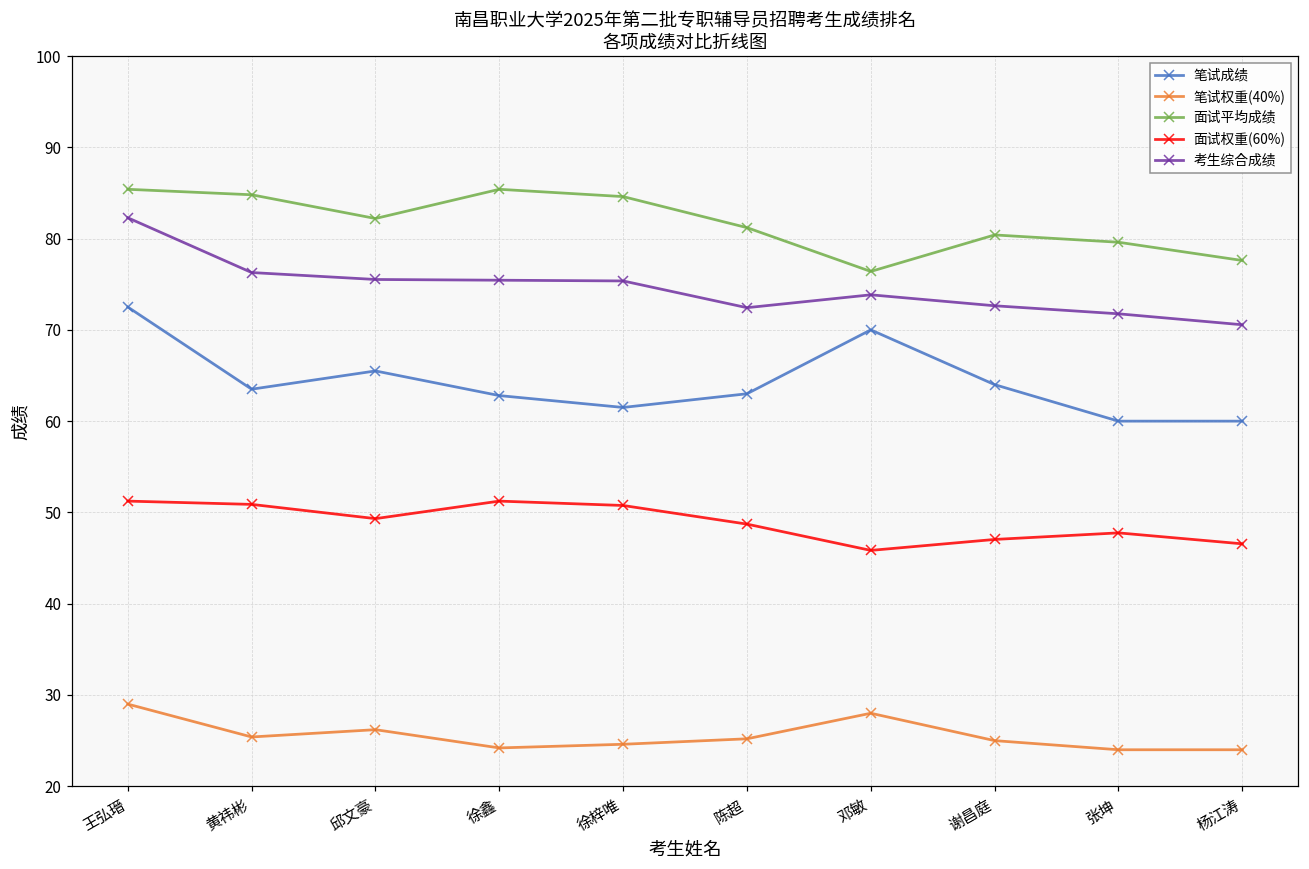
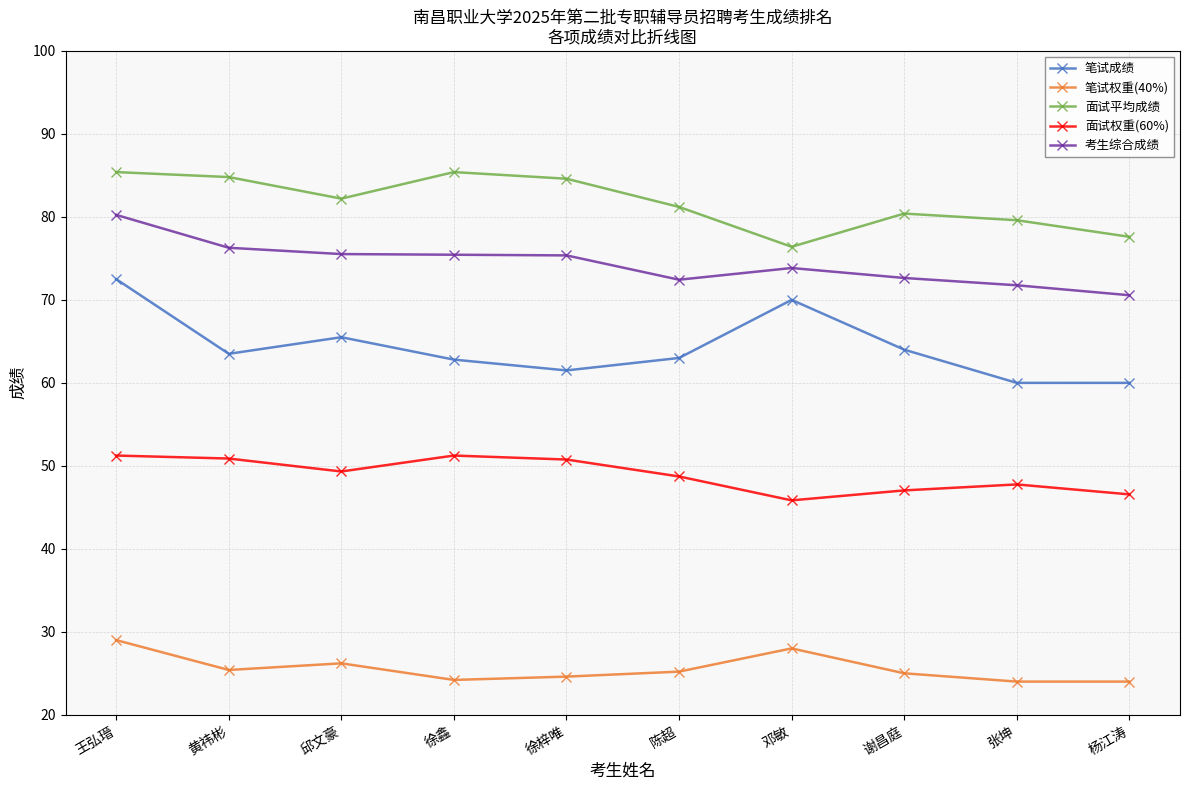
考生综合成绩, 王弘瑨: 82 -> 80
